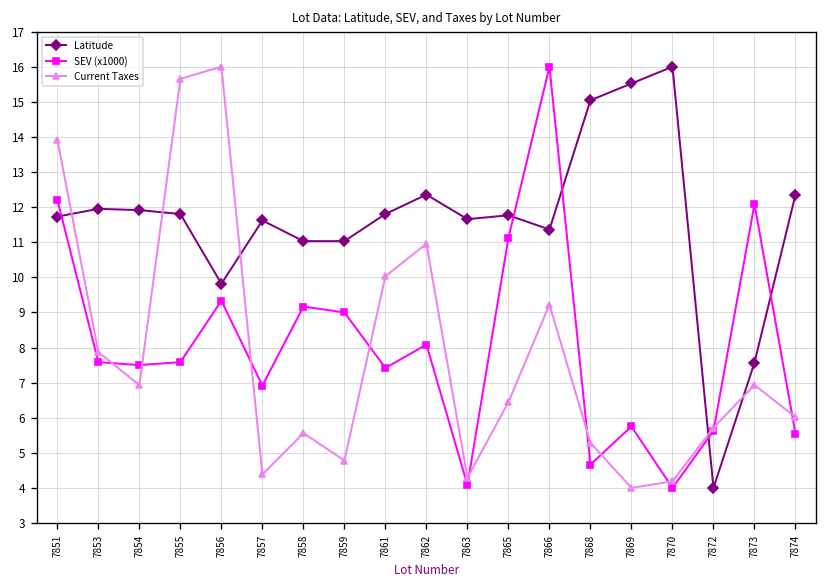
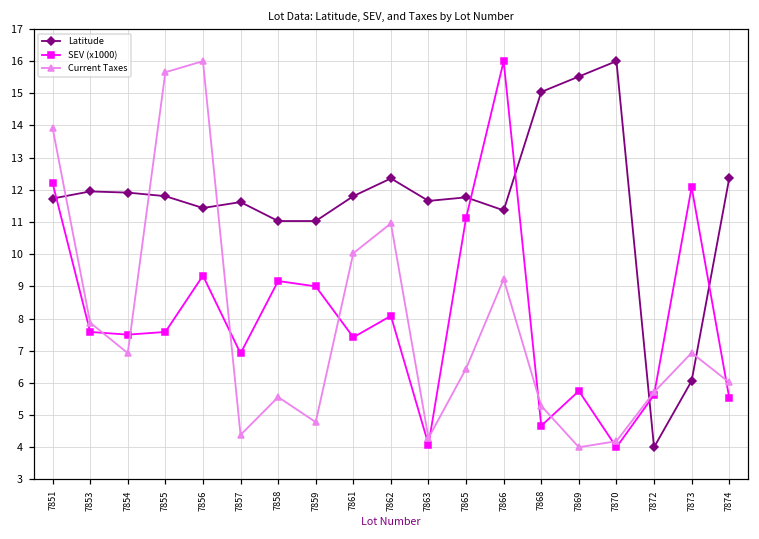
Latitude, 7856: 9.8 -> 11.4
Latitude, 7873: 7.6 -> 6.1
